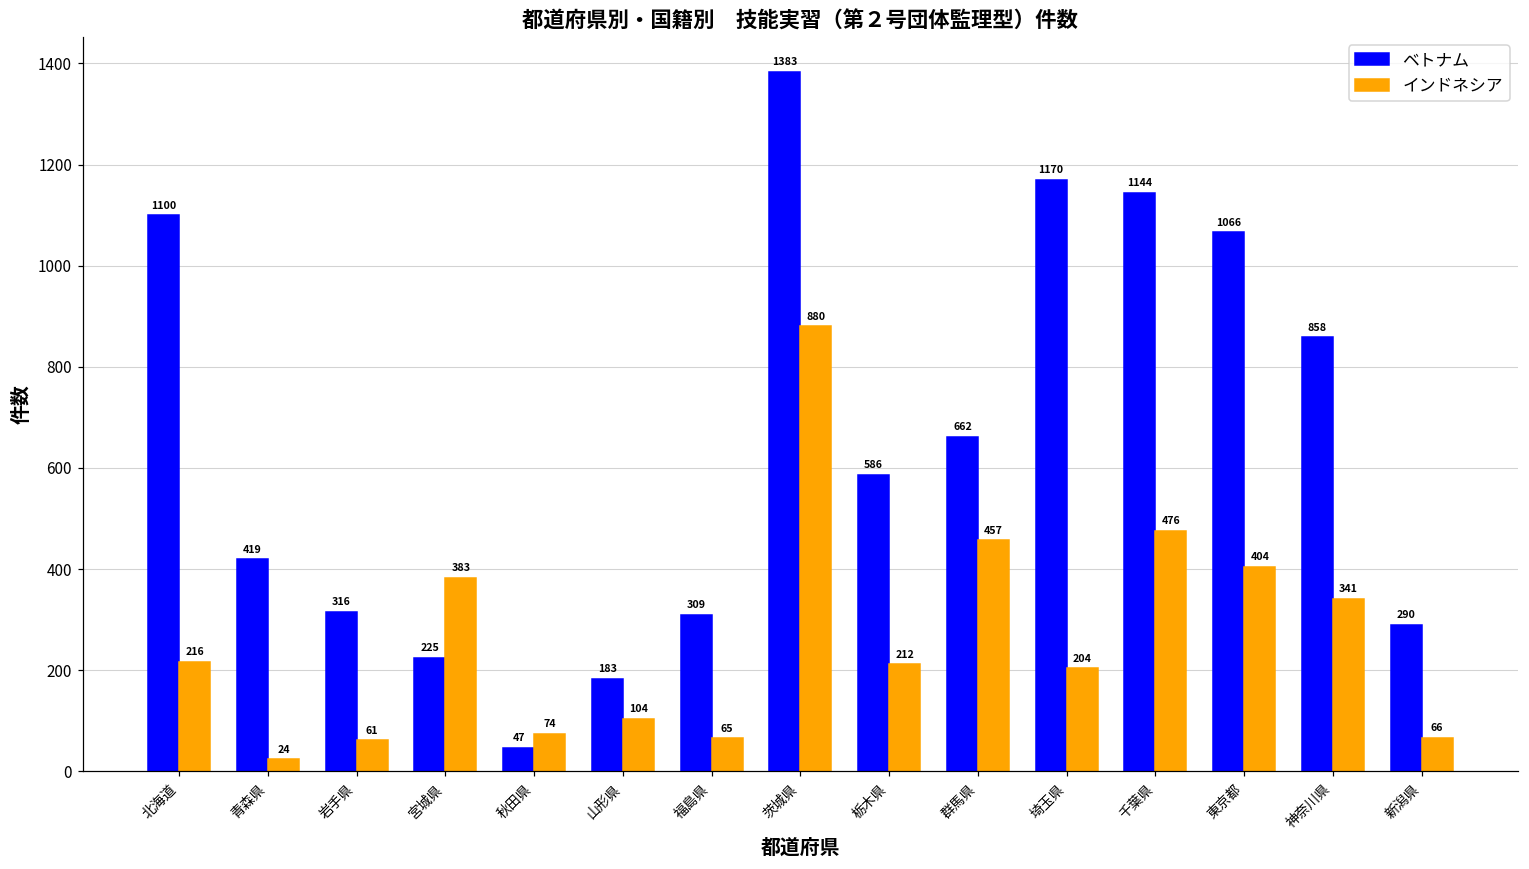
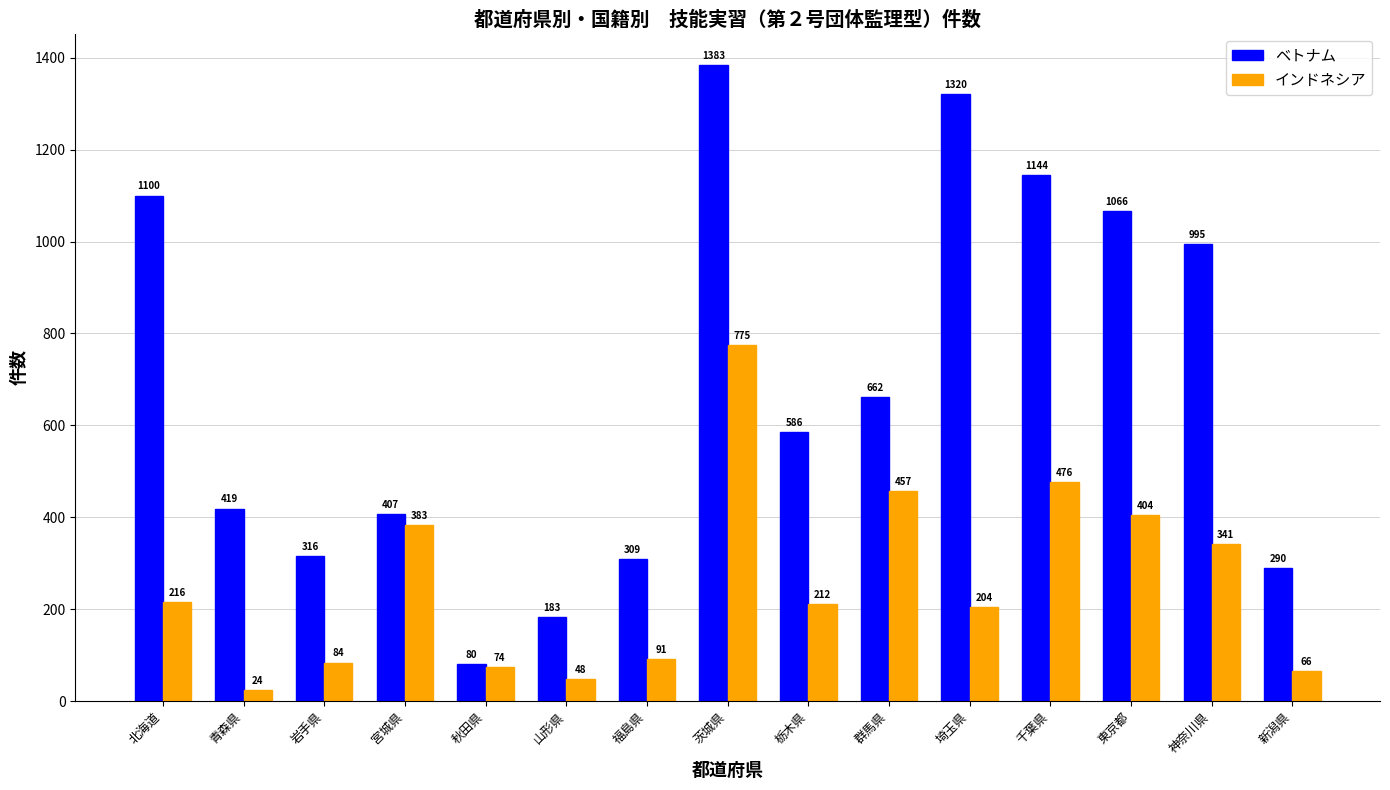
インドネシア, 岩手県: 61 -> 84
ベトナム, 宮城県: 225 -> 407
ベトナム, 秋田県: 47 -> 80
インドネシア, 山形県: 104 -> 48
インドネシア, 福島県: 65 -> 91
インドネシア, 茨城県: 880 -> 775
ベトナム, 埼玉県: 1170 -> 1320
ベトナム, 神奈川県: 858 -> 995
